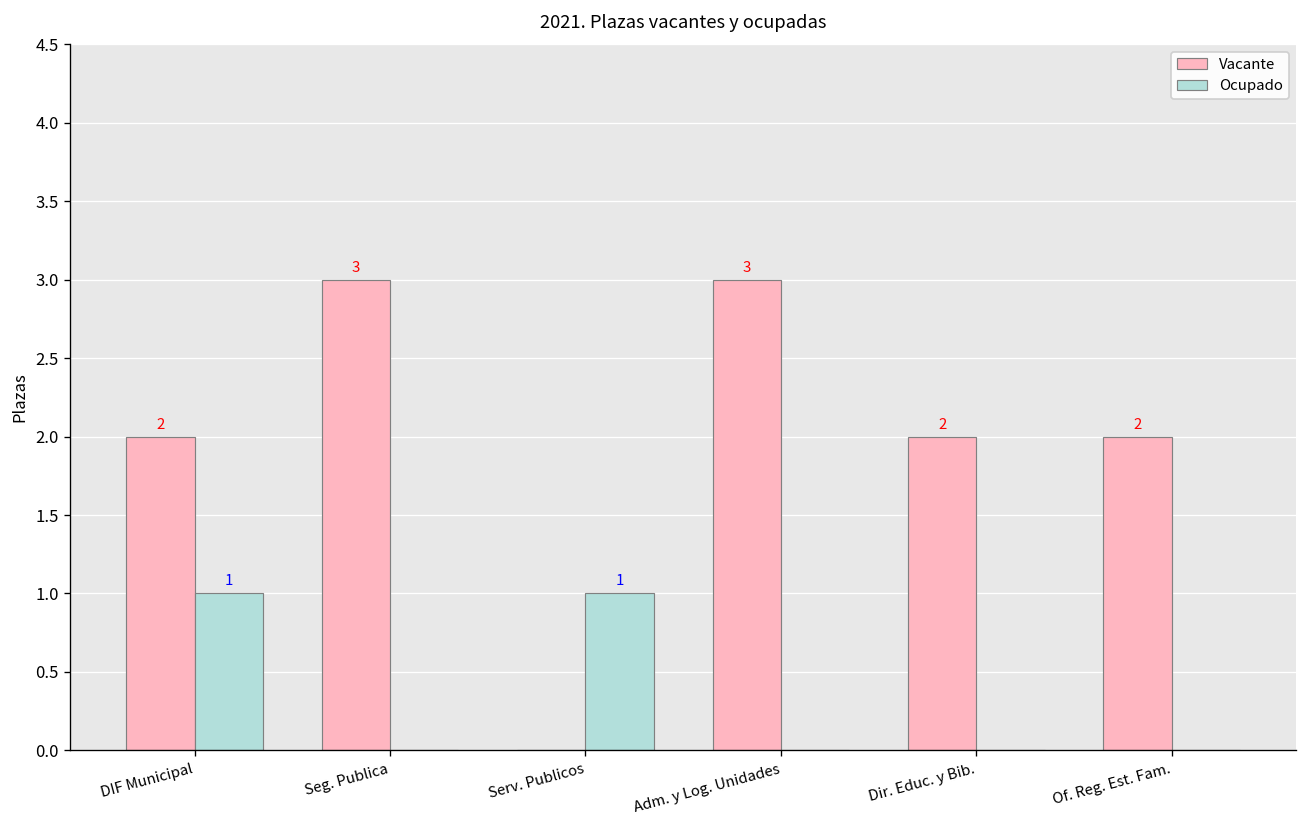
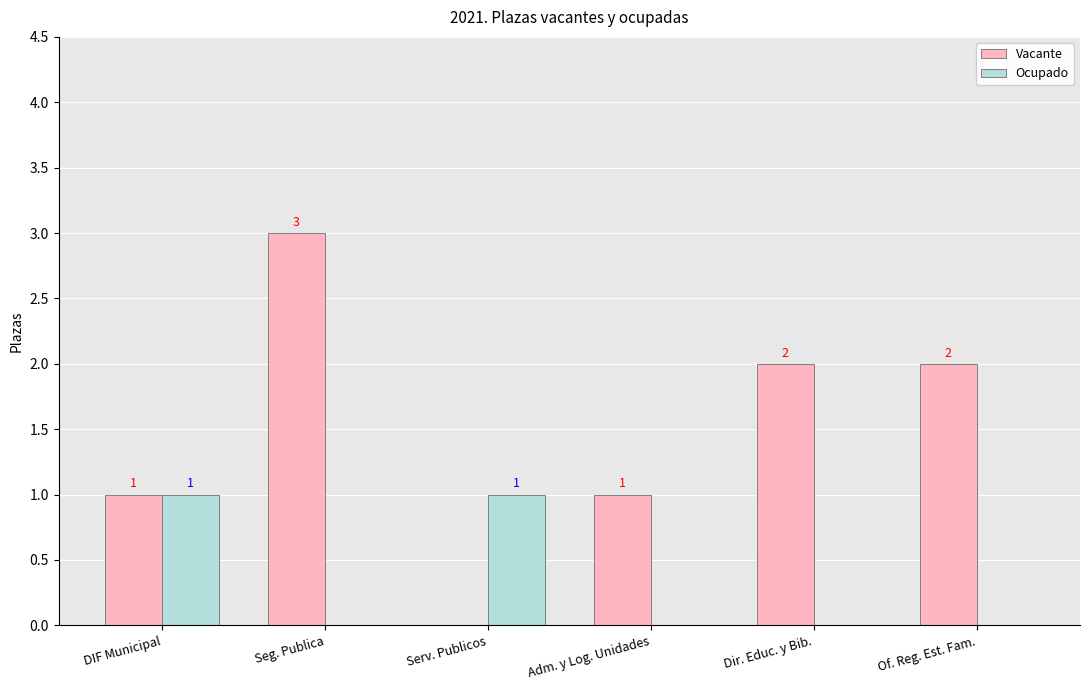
Vacante, DIF Municipal: 2 -> 1
Vacante, Adm. y Log. Unidades: 3 -> 1
